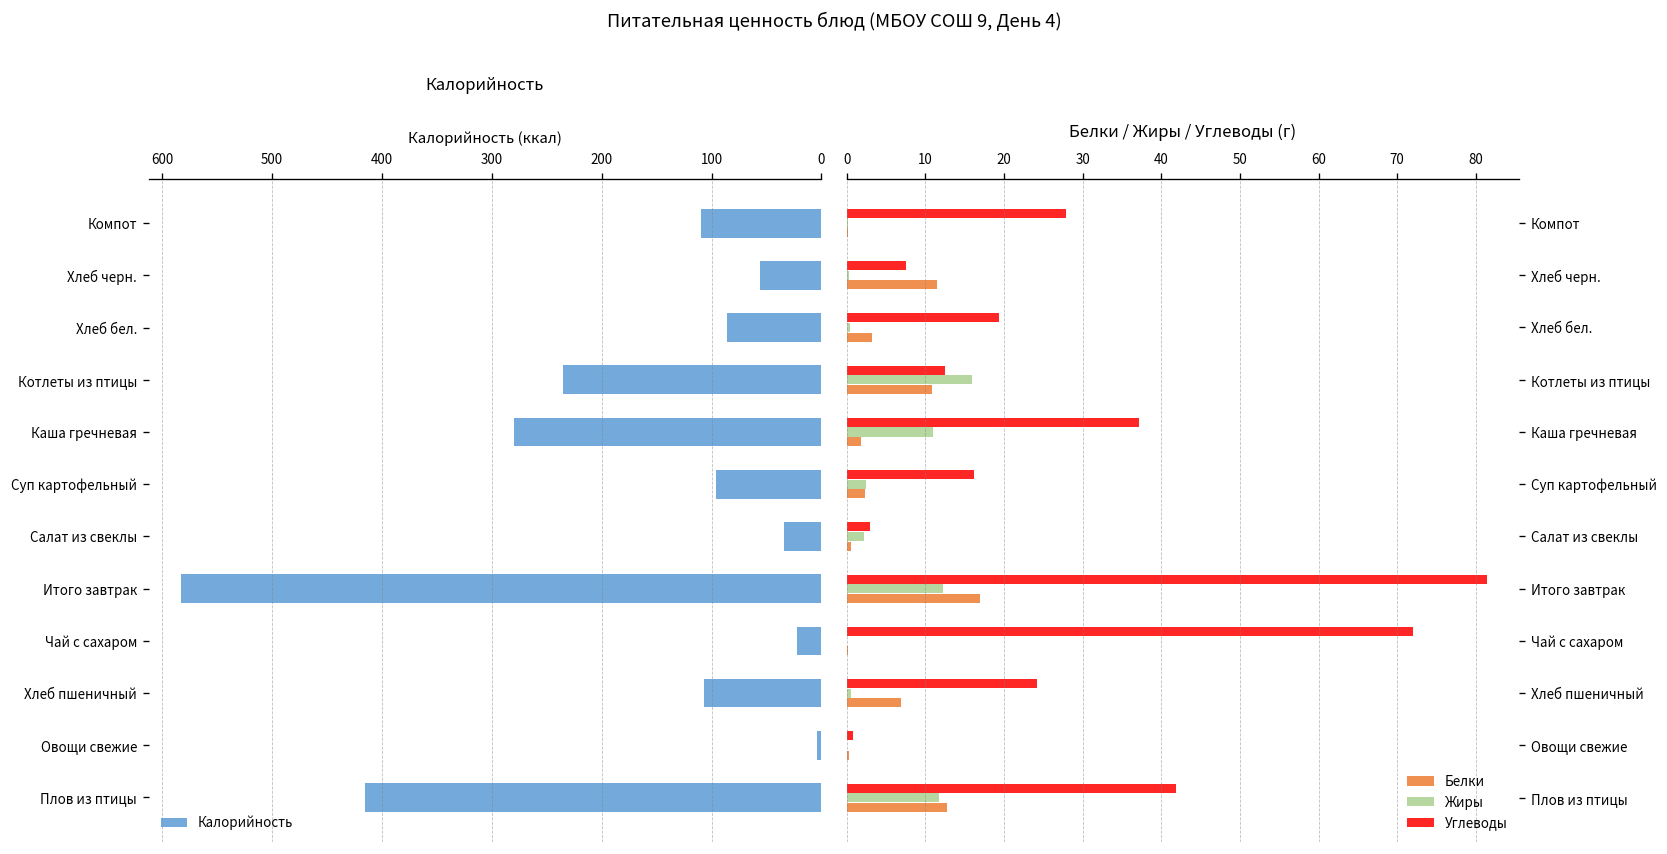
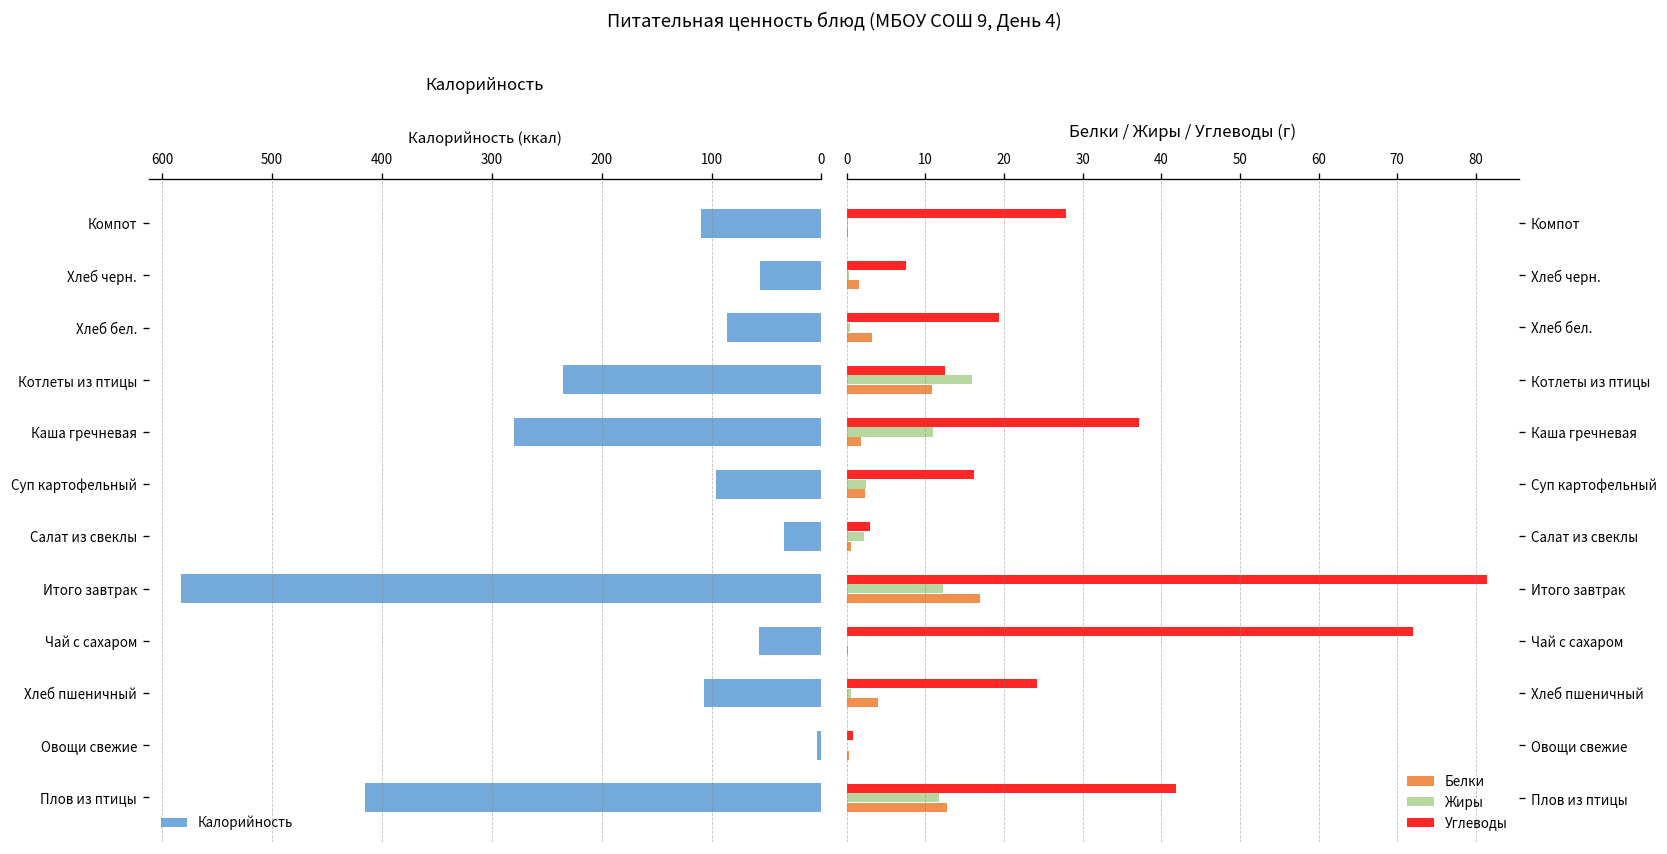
Калорийность, Чай с сахаром: 20 -> 60
Белки / Жиры / Углеводы (г), Белки, Хлеб черн.: 11 -> 2
Белки / Жиры / Углеводы (г), Белки, Хлеб пшеничный: 7 -> 4
